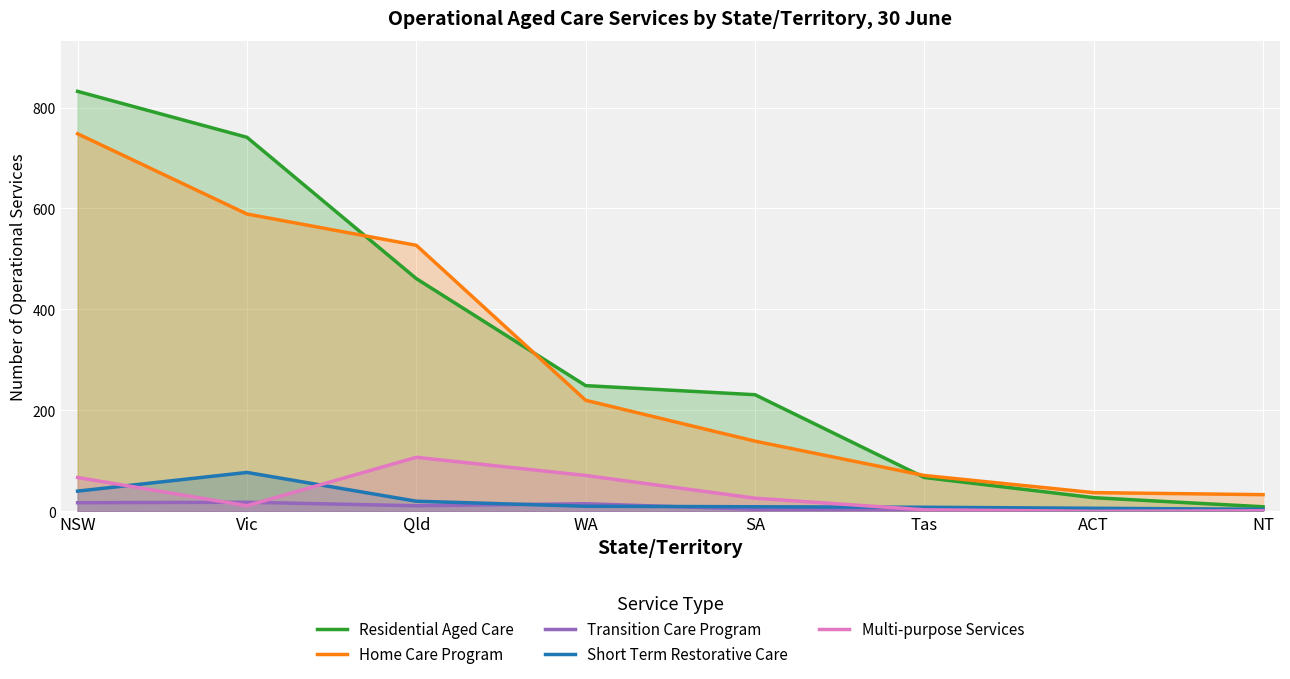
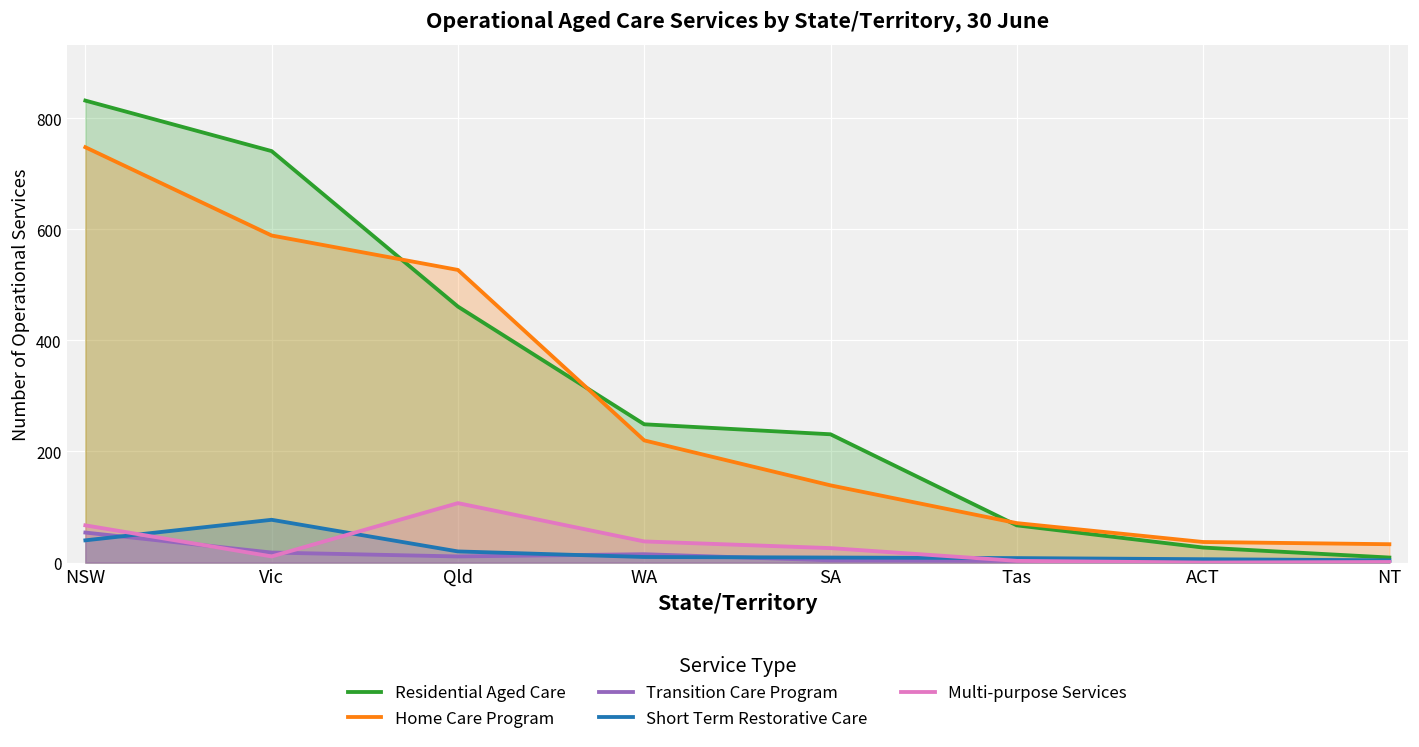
Transition Care Program, NSW: 20 -> 50
Multi-purpose Services, WA: 70 -> 40
